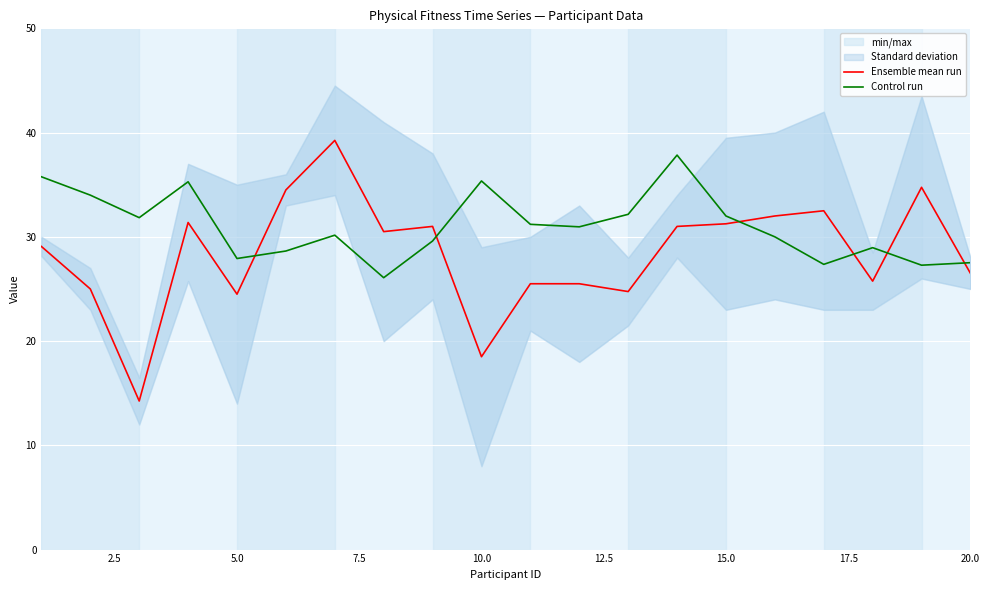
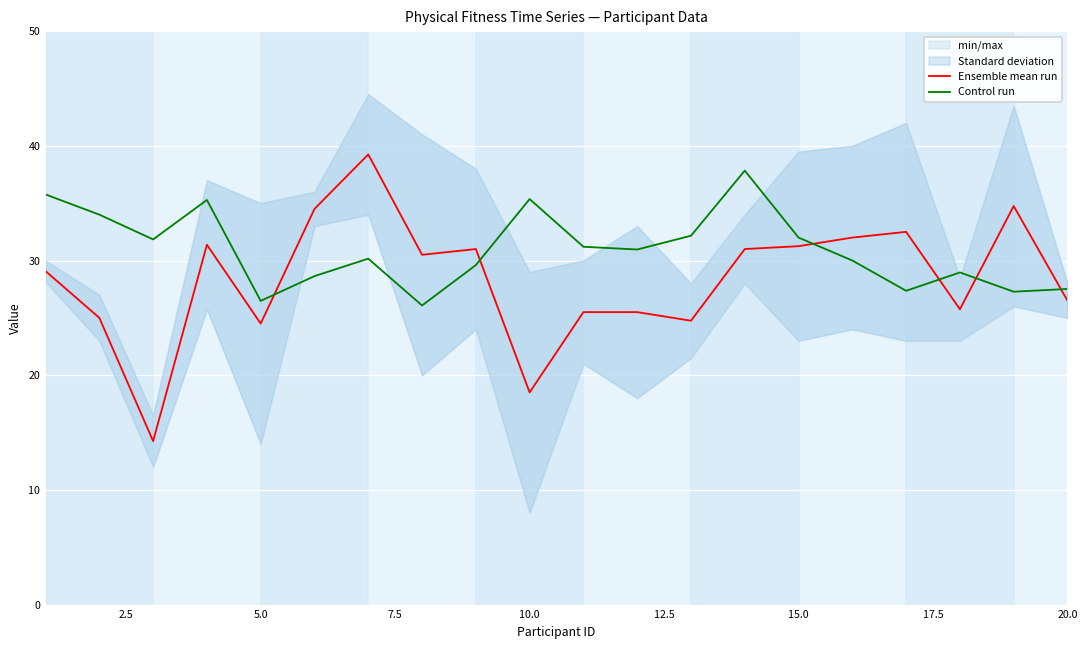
Control run, 5.0: 27.9 -> 26.5
